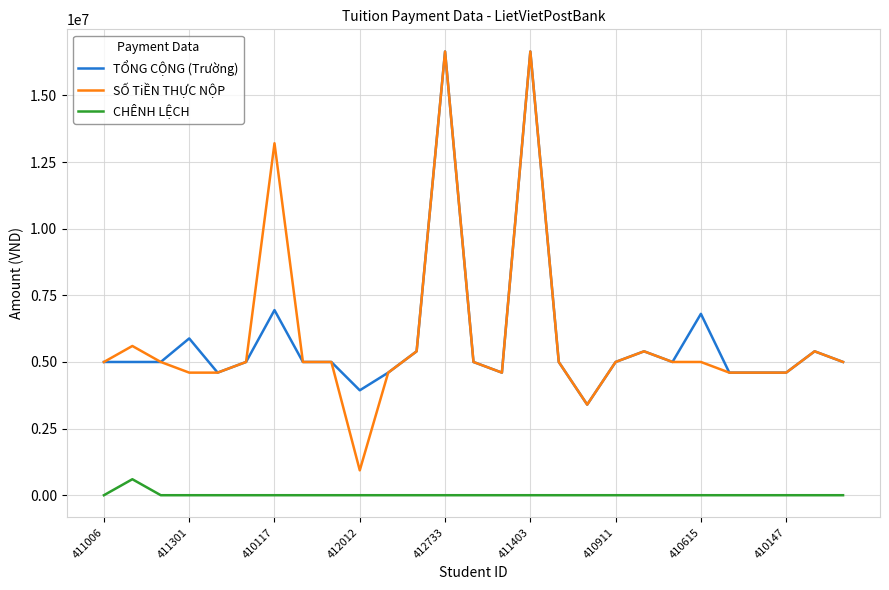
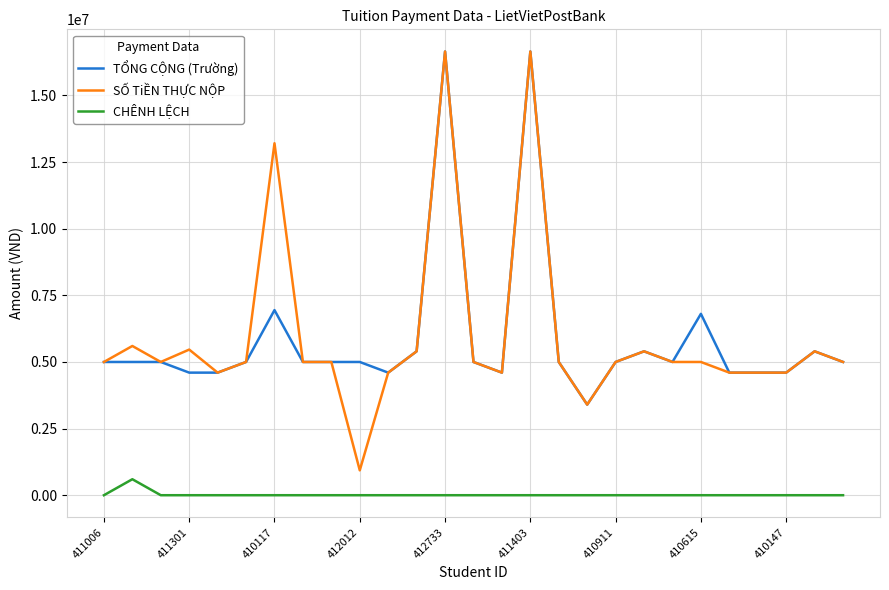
TỔNG CỘNG (Trường), 411301: 5900000 -> 4600000
SỐ TiỀN THỰC NỘP, 411301: 4600000 -> 5500000
TỔNG CỘNG (Trường), 412012: 3900000 -> 5000000
